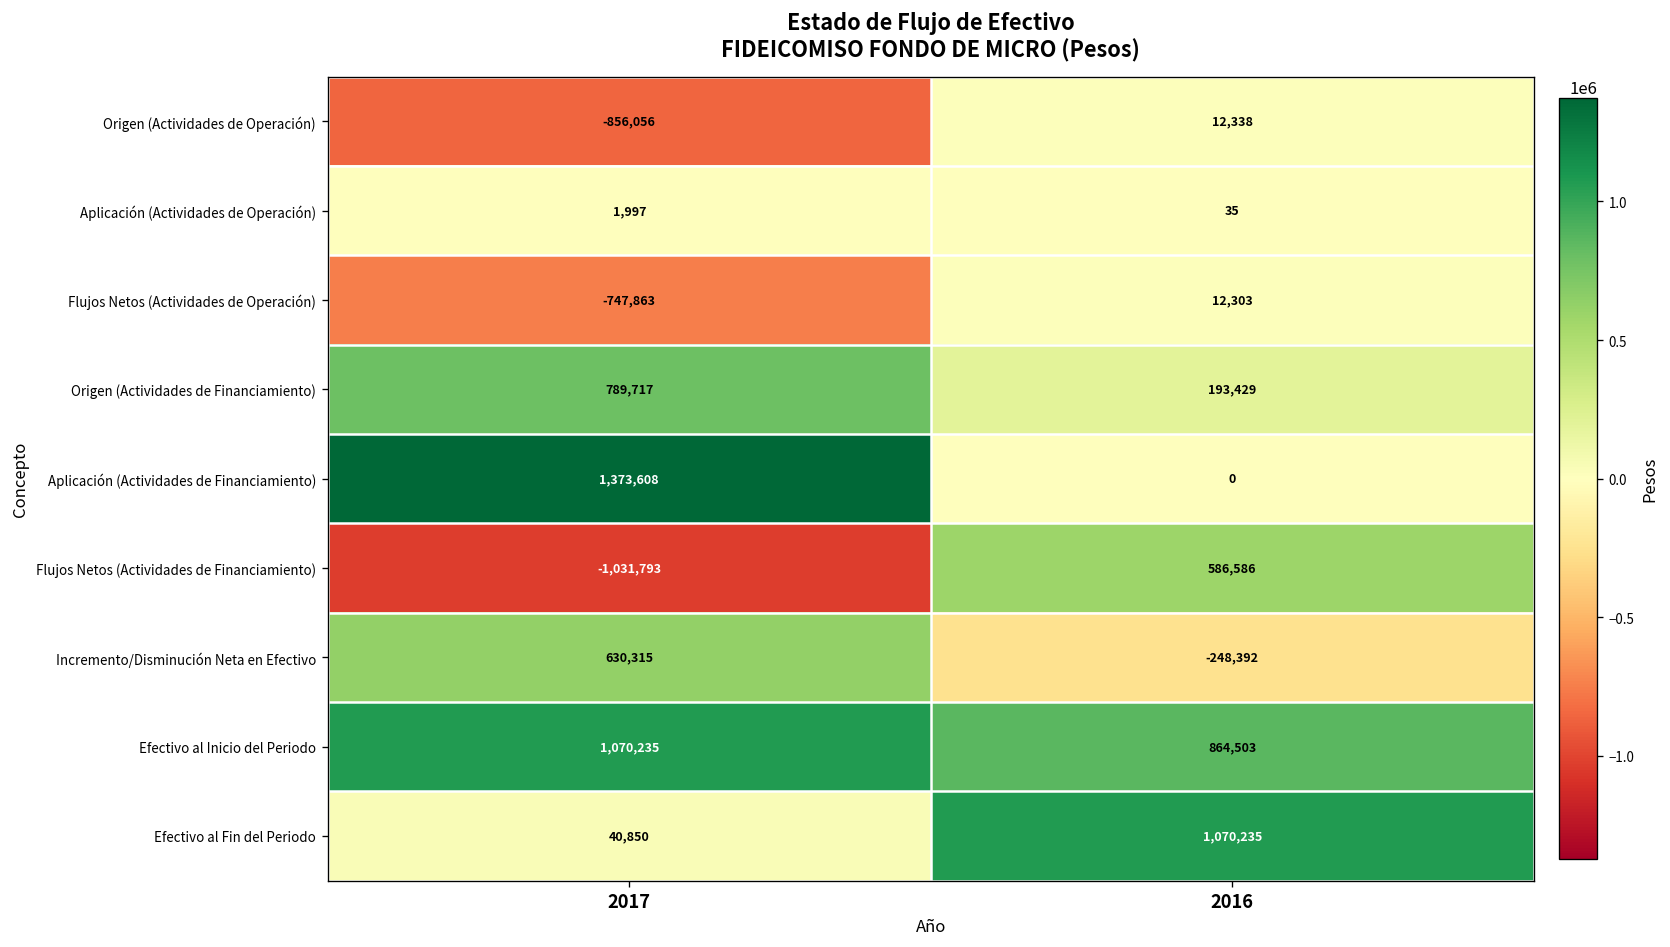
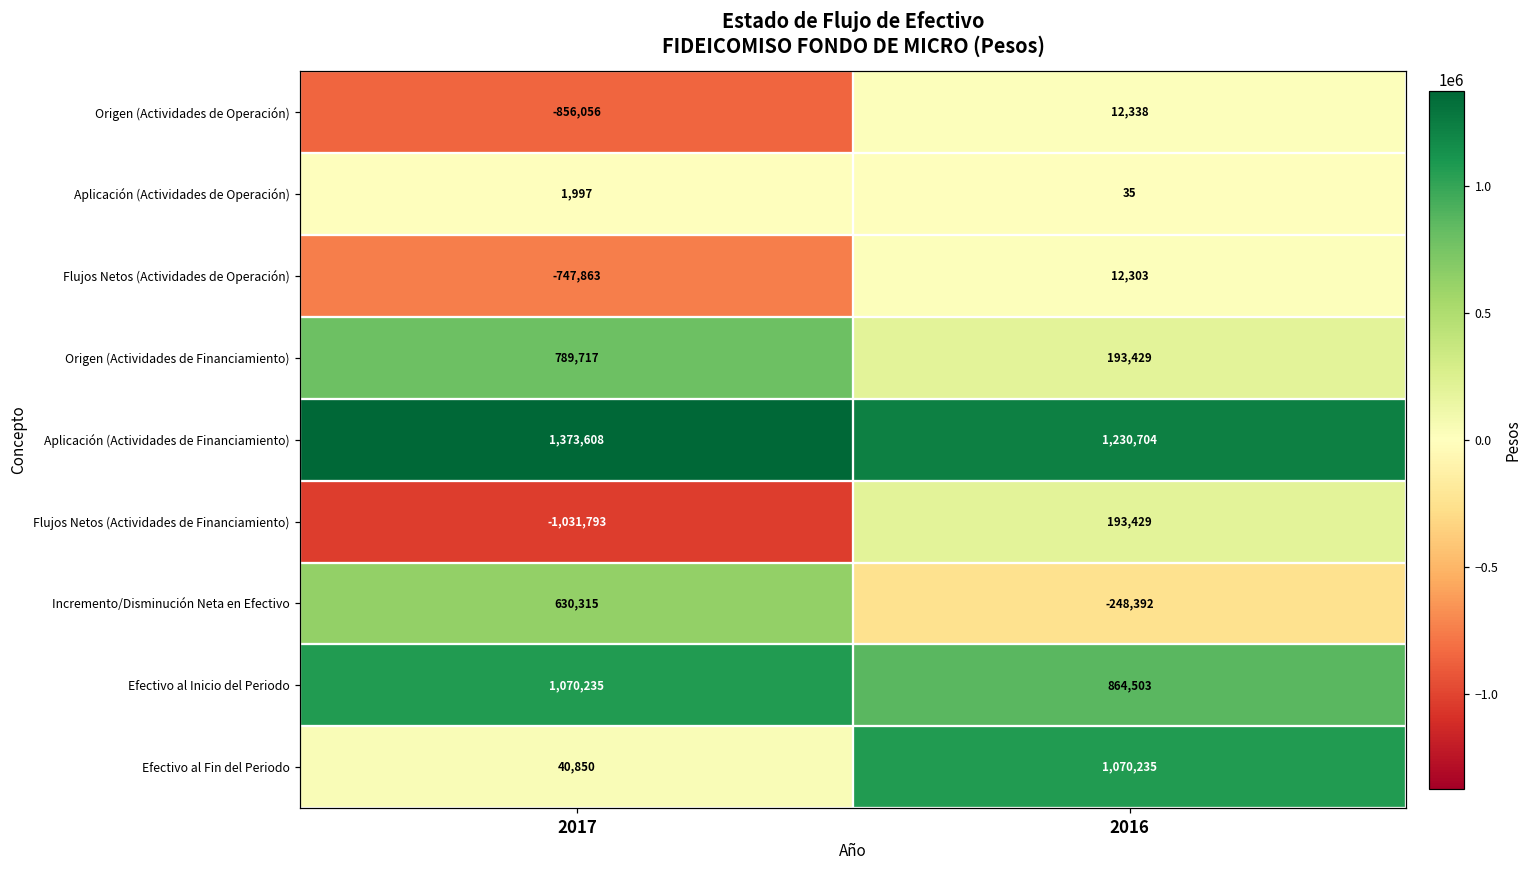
Aplicación (Actividades de Financiamiento), 2016: 0 -> 1,230,704
Flujos Netos (Actividades de Financiamiento), 2016: 586,586 -> 193,429
